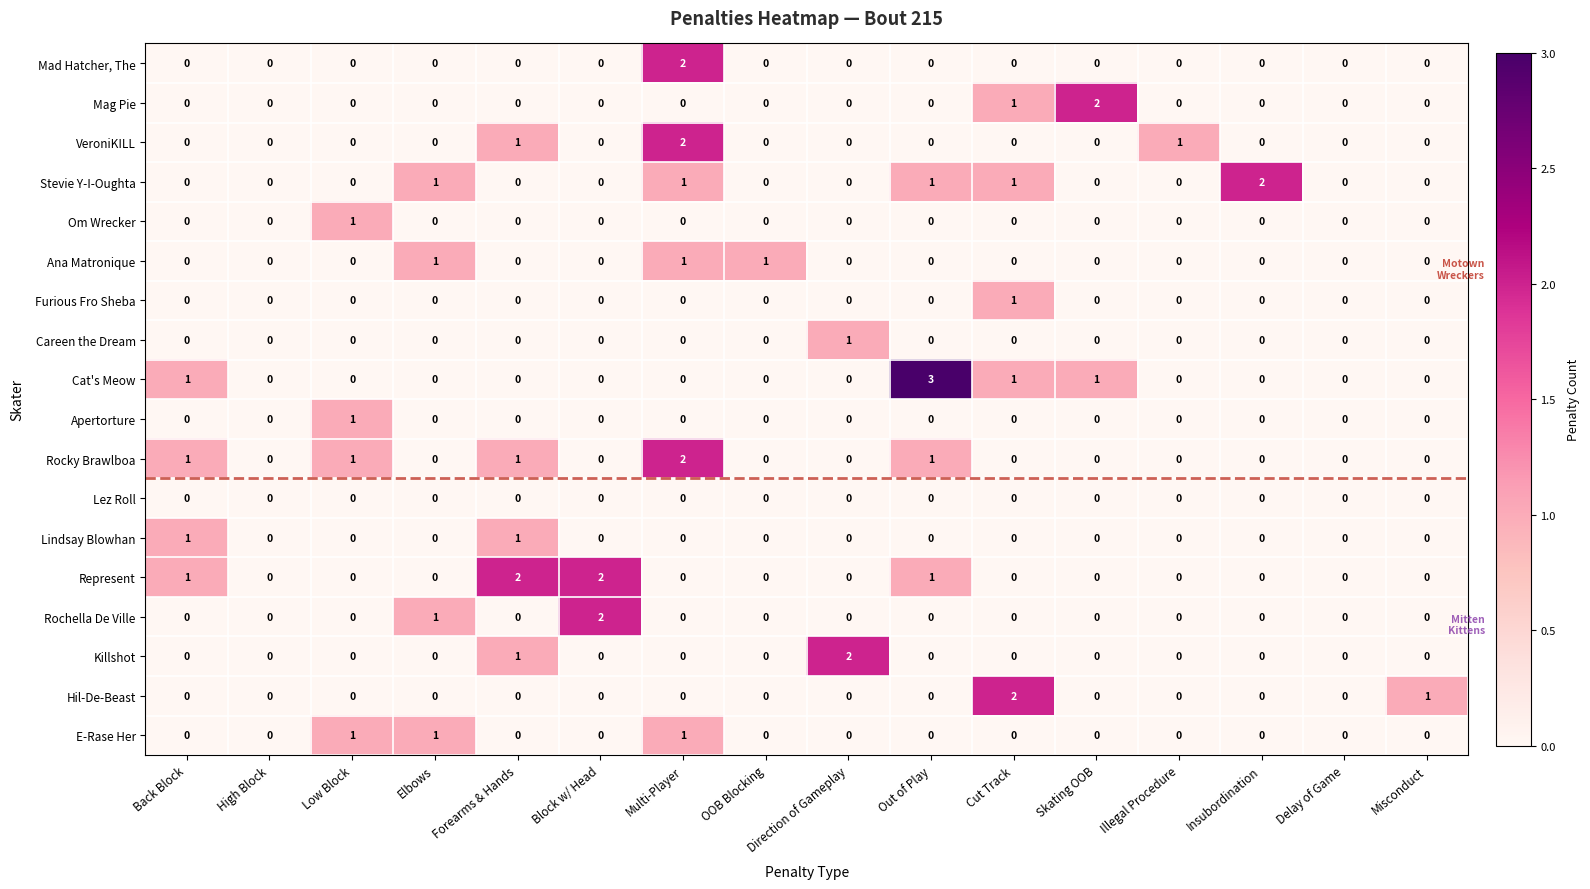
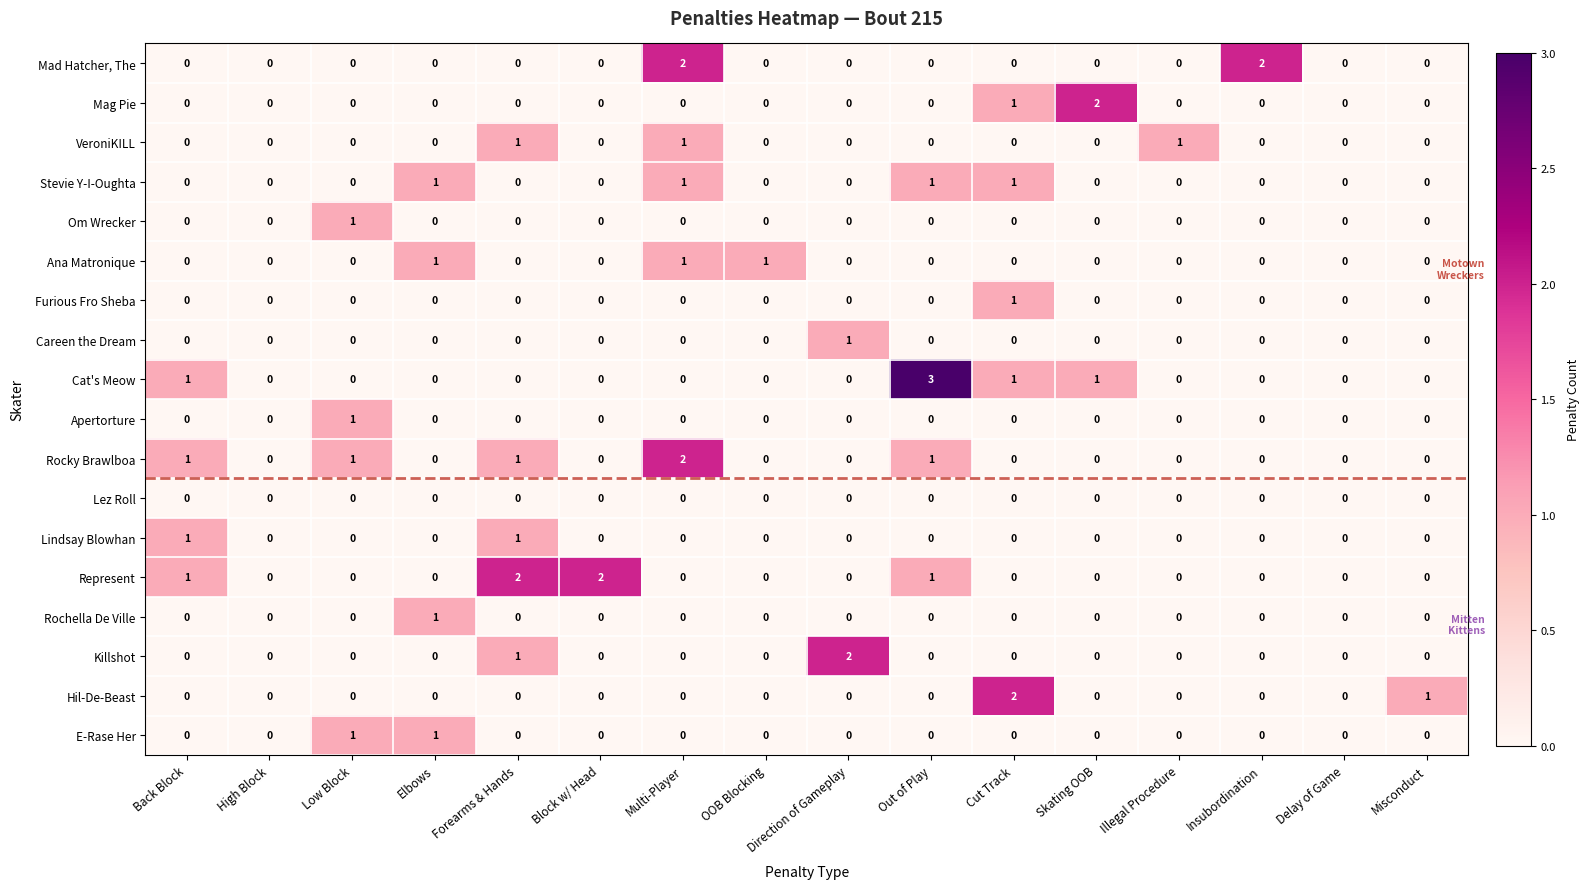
Mad Hatcher, The, Insubordination: 0 -> 2
VeroniKILL, Multi-Player: 2 -> 1
Stevie Y-I-Oughta, Insubordination: 2 -> 0
Rochella De Ville, Block w/ Head: 2 -> 0
E-Rase Her, Multi-Player: 1 -> 0
